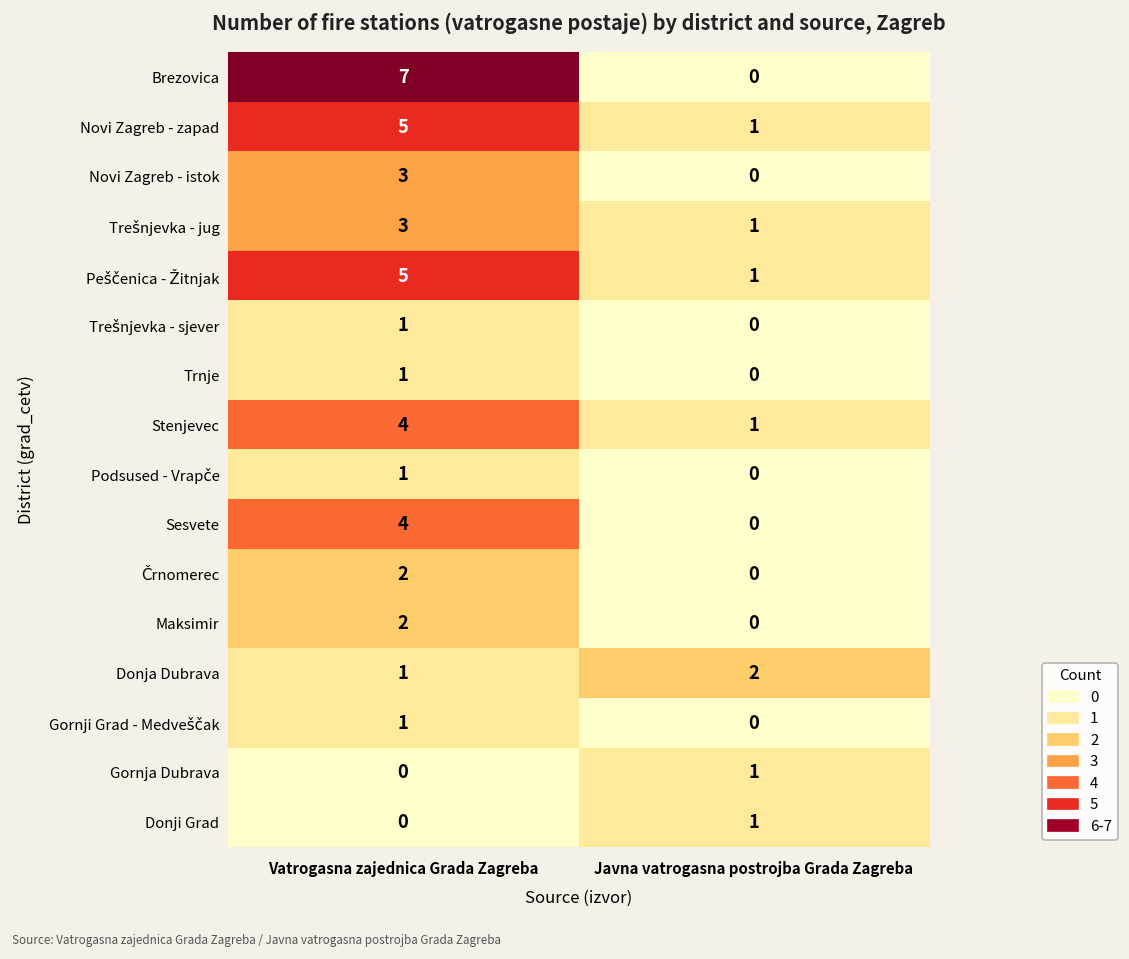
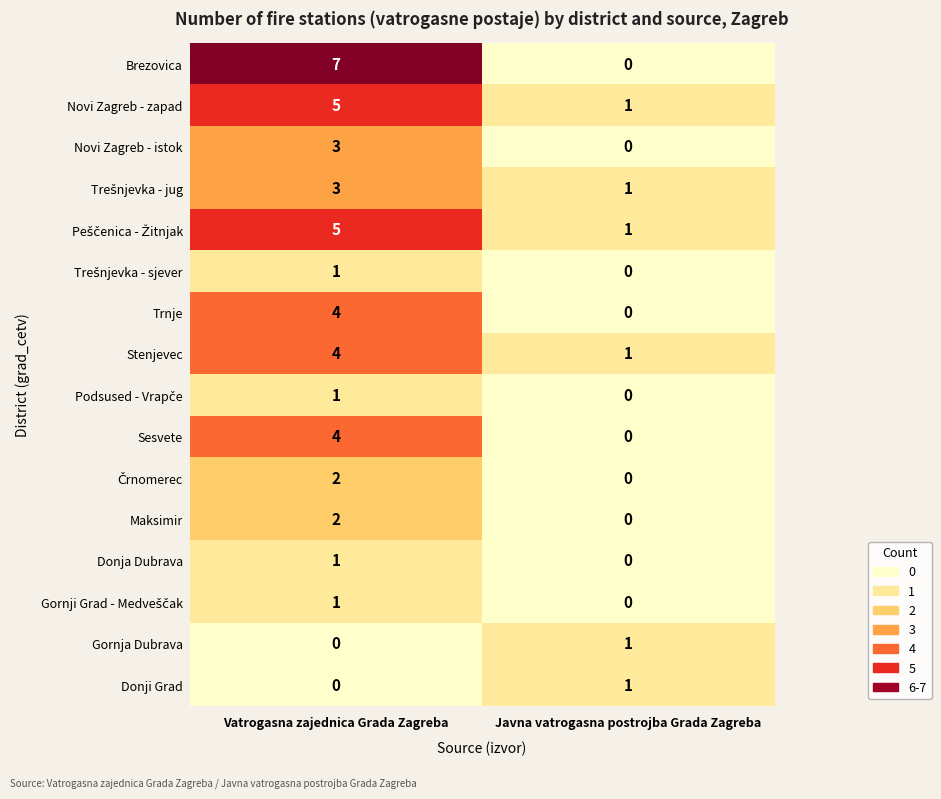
Trnje, Vatrogasna zajednica Grada Zagreba: 1 -> 4
Donja Dubrava, Javna vatrogasna postrojba Grada Zagreba: 2 -> 0
